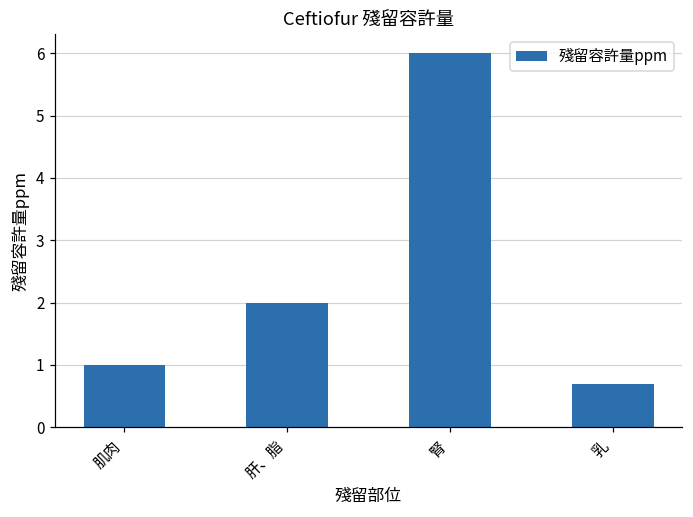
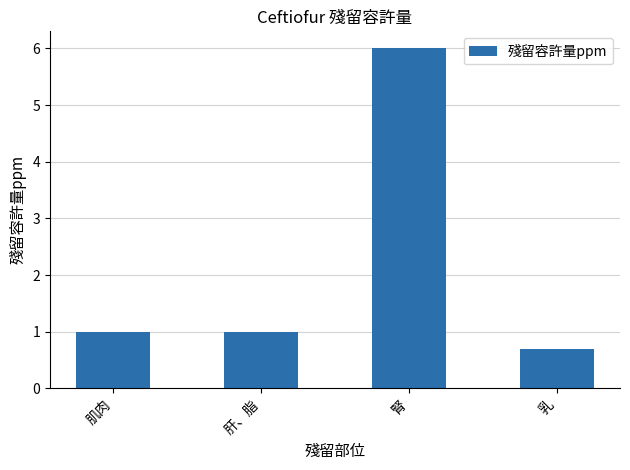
肝、脂: 2 -> 1
